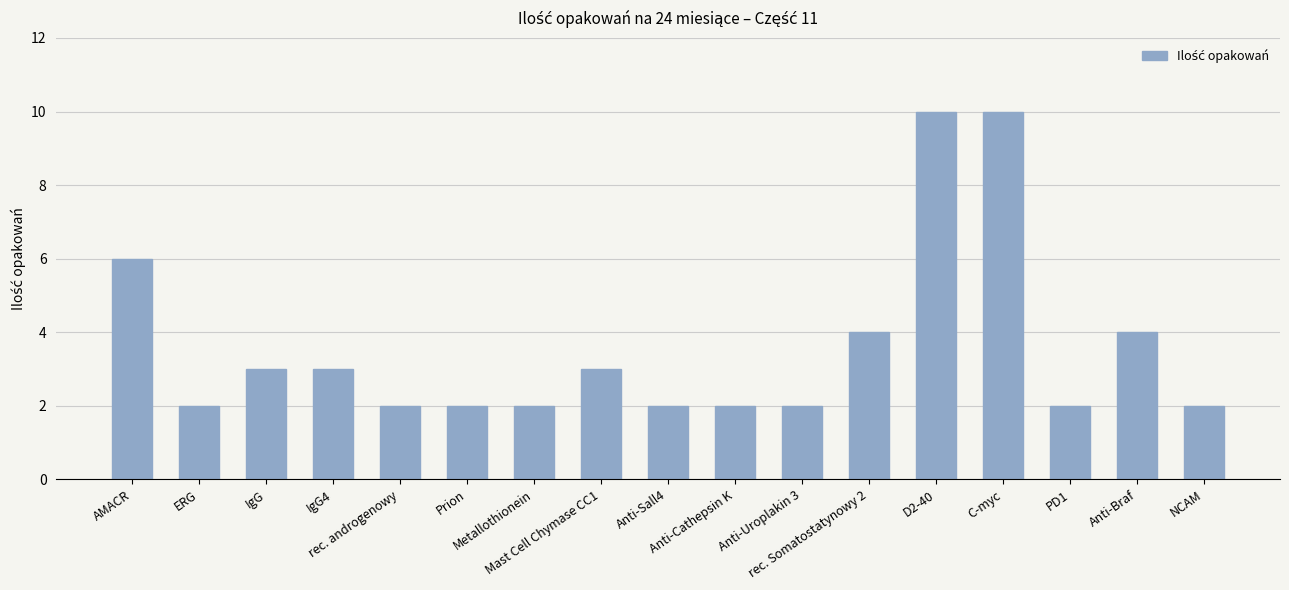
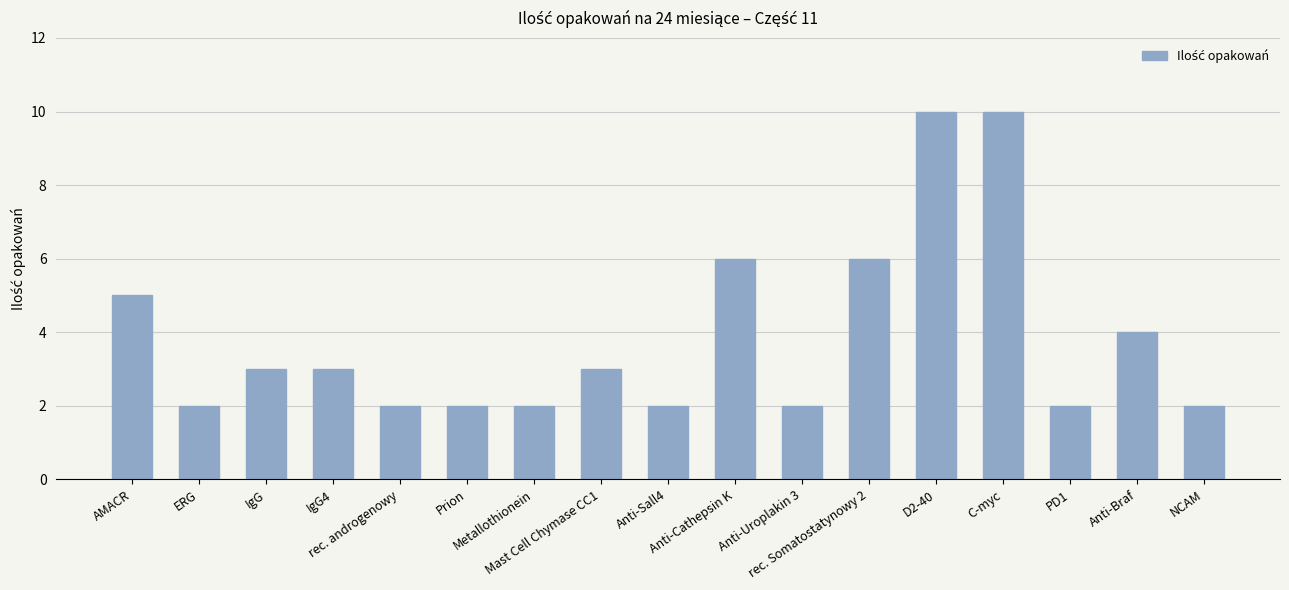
AMACR: 6 -> 5
Anti-Cathepsin K: 2 -> 6
rec. Somatostatynowy 2: 4 -> 6
